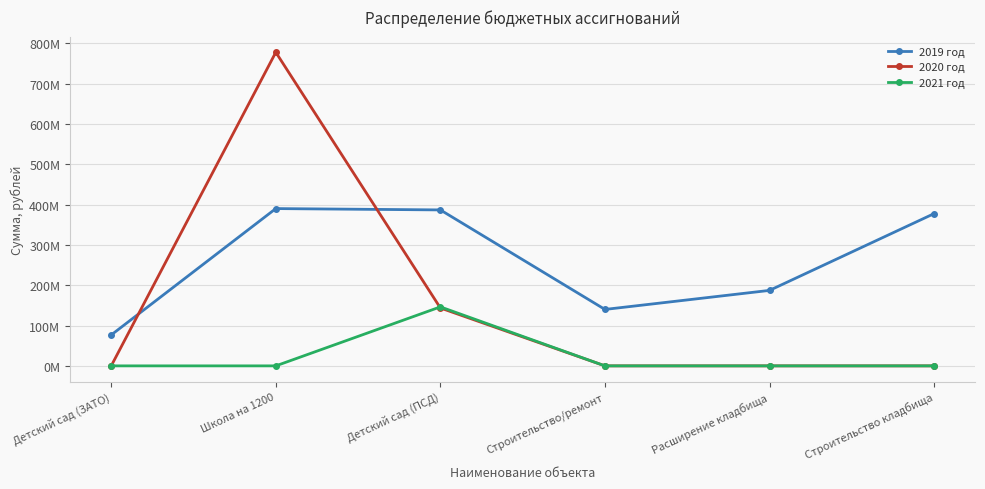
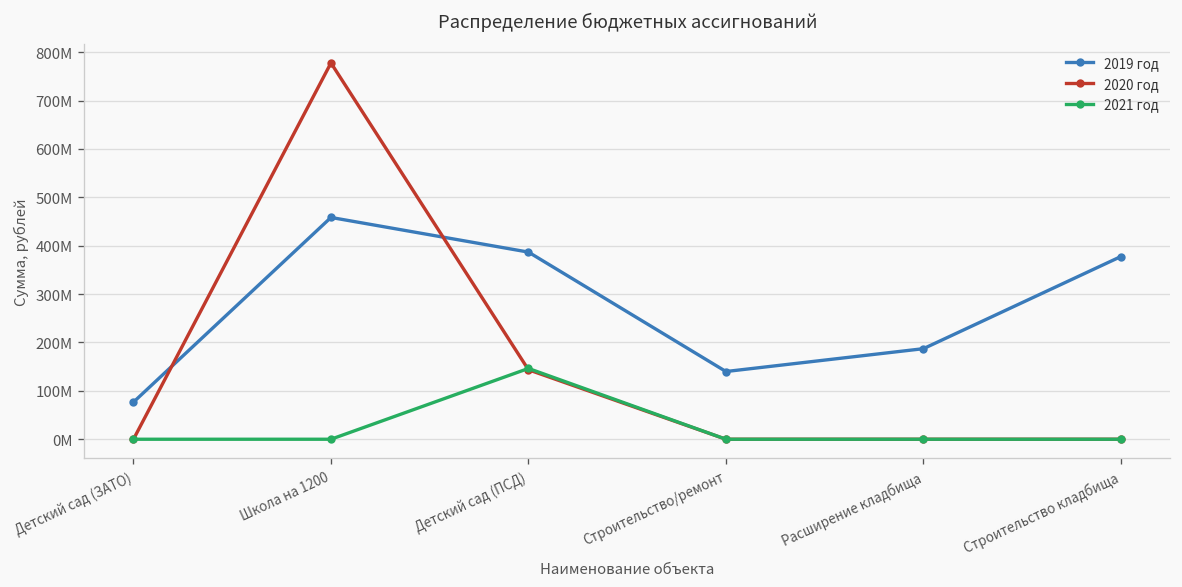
2019 год, Школа на 1200: 390000000 -> 460000000
